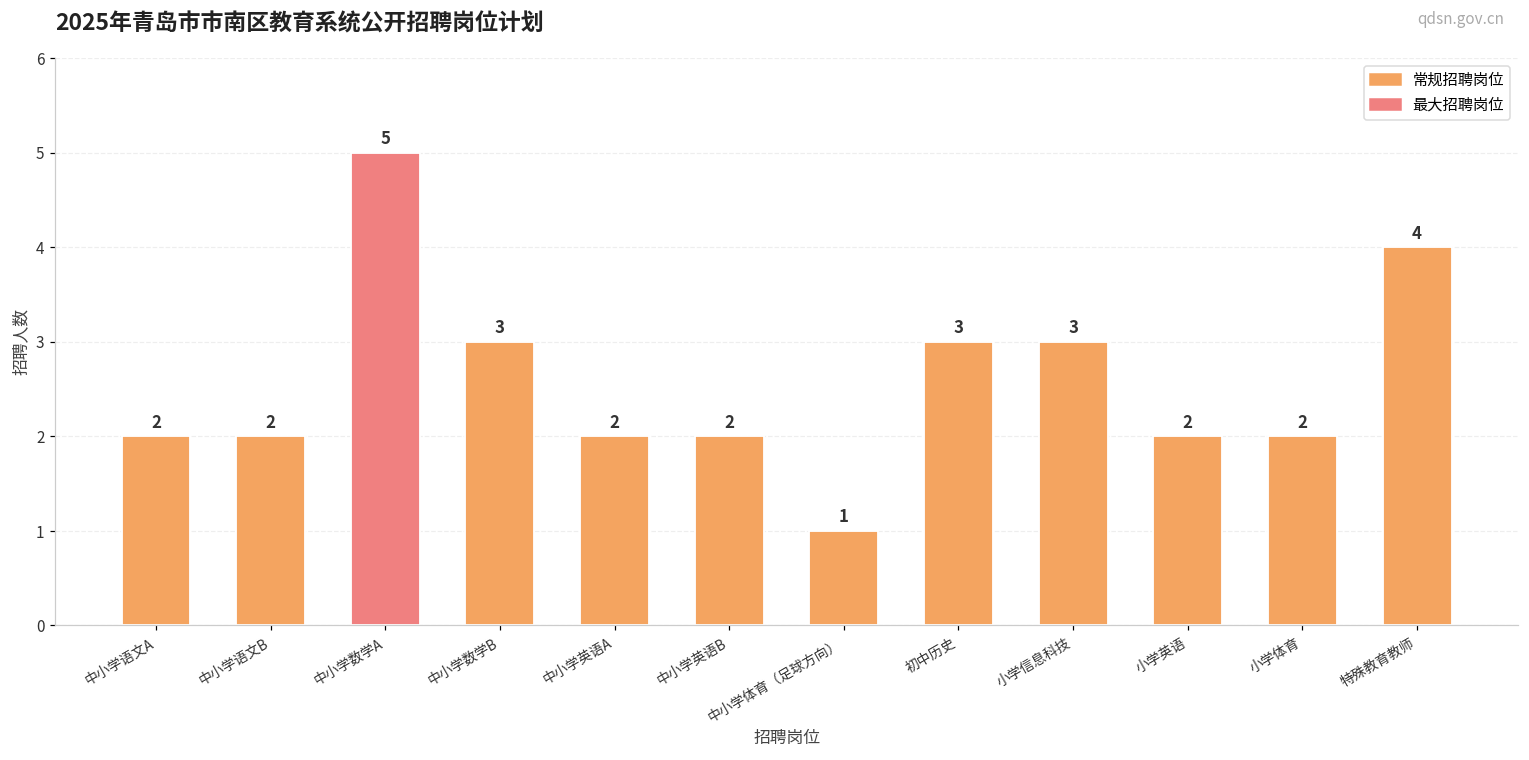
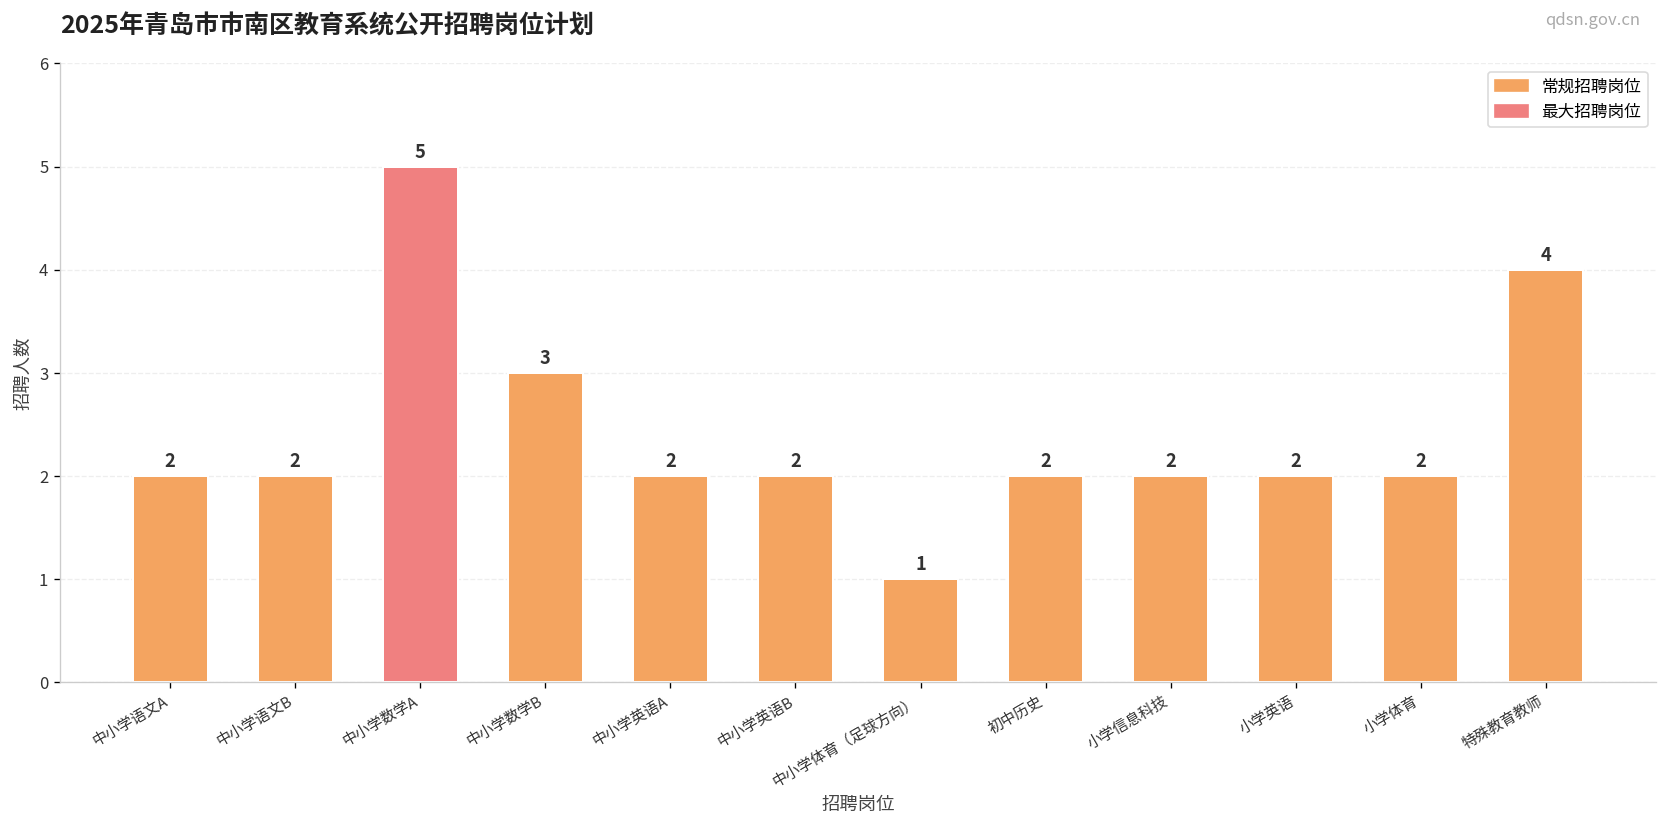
初中历史: 3 -> 2
小学信息科技: 3 -> 2
